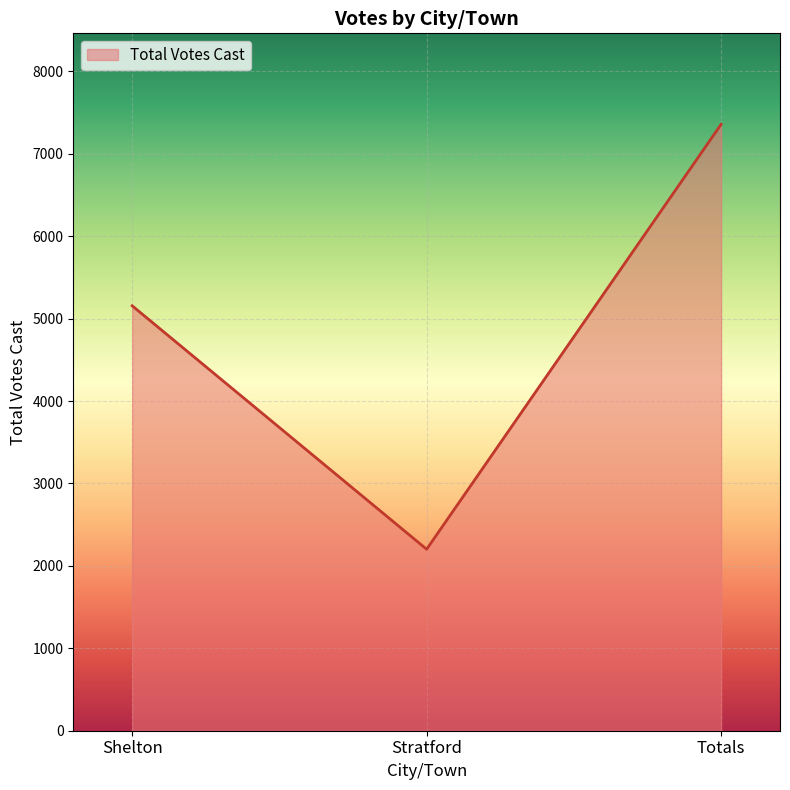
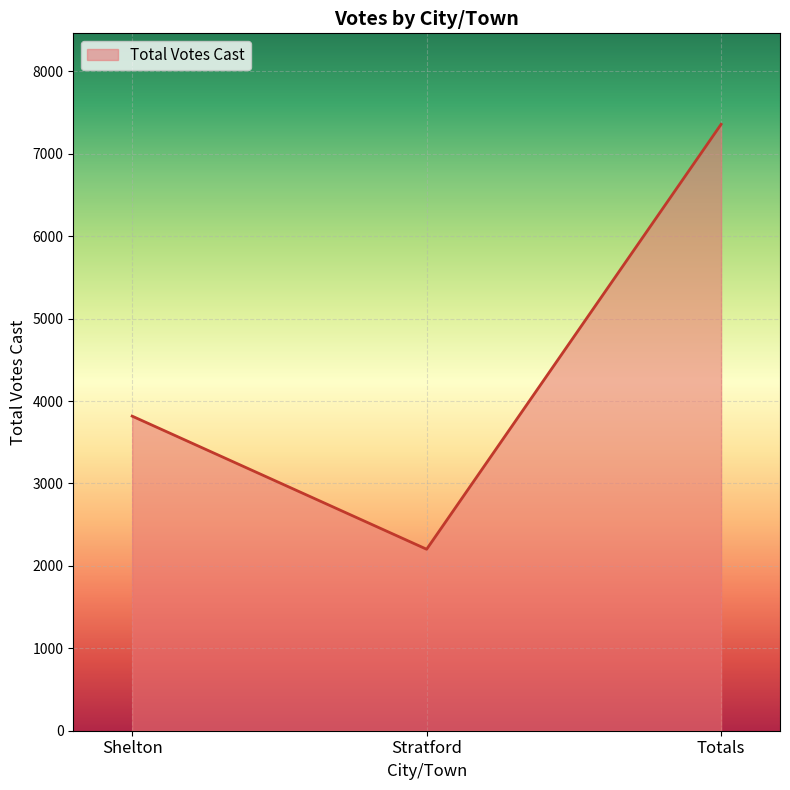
Shelton: 5200 -> 3800
